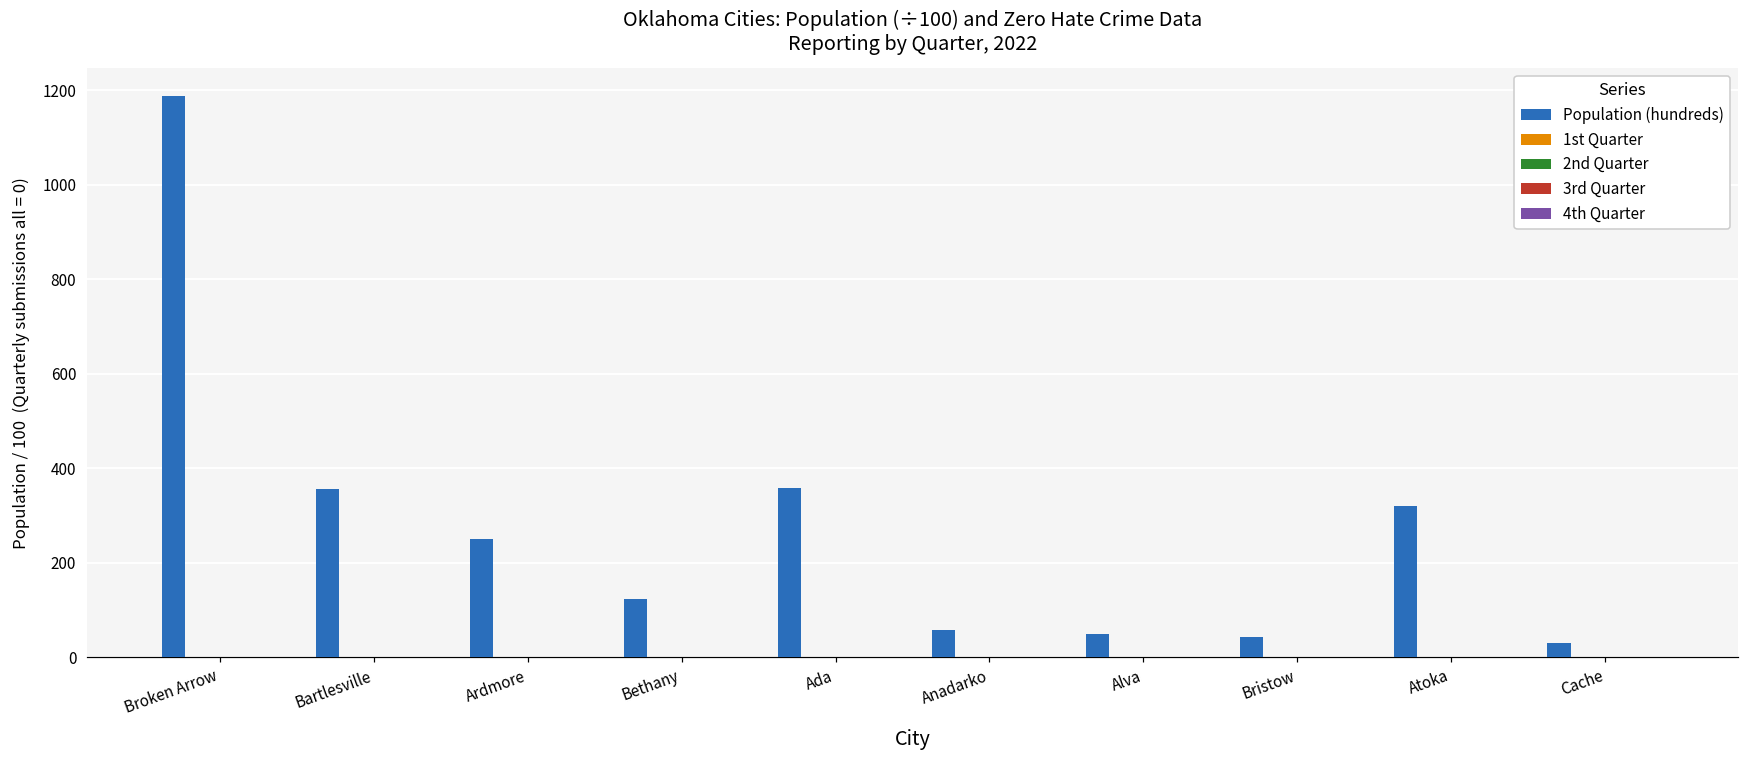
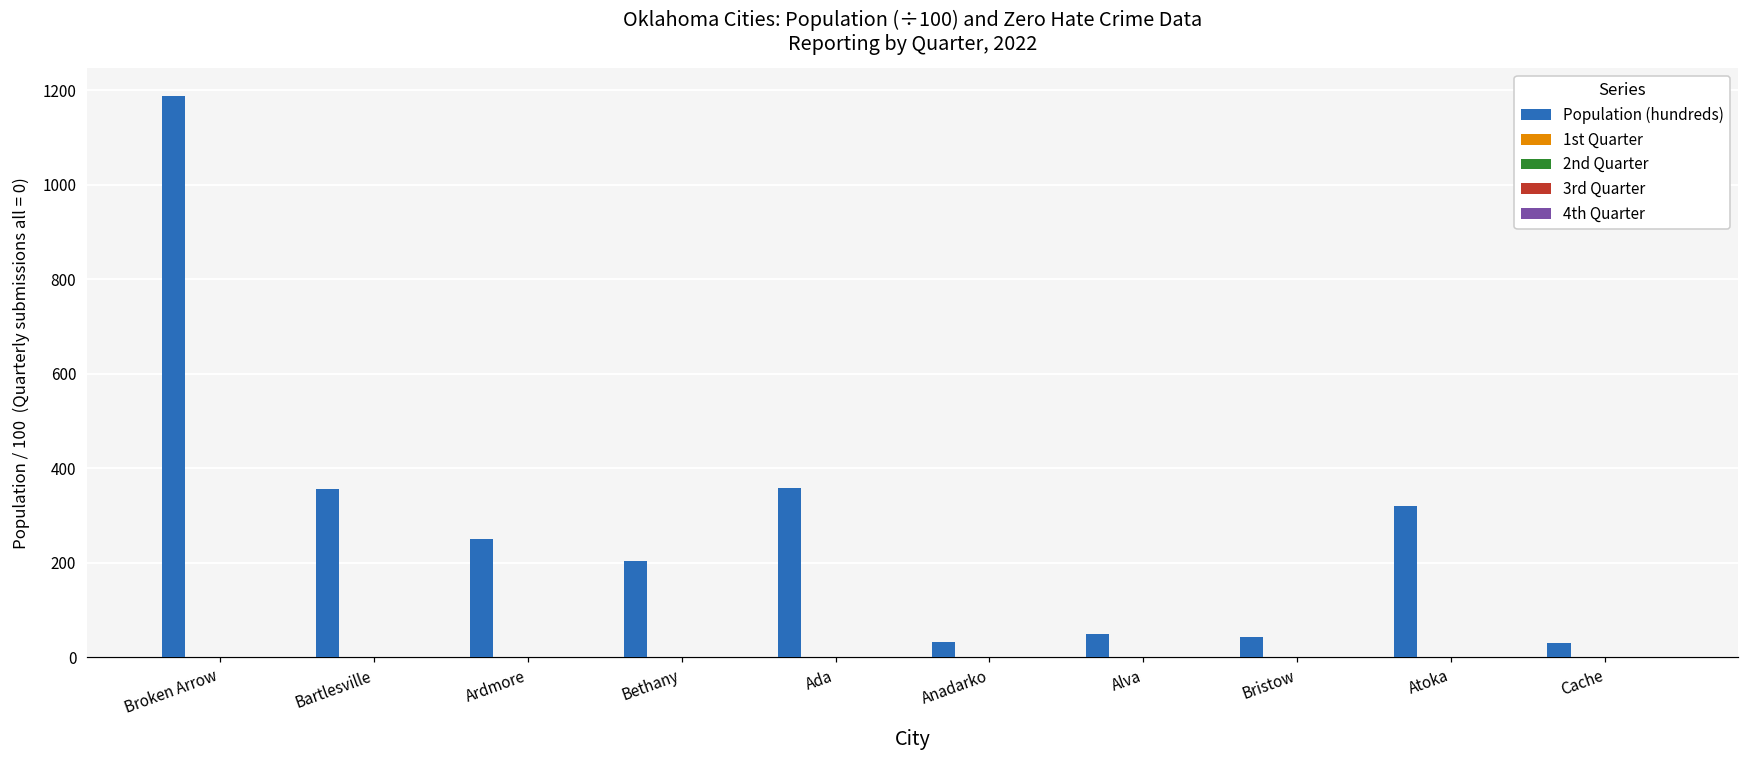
Population (hundreds), Bethany: 120 -> 200
Population (hundreds), Anadarko: 60 -> 30
